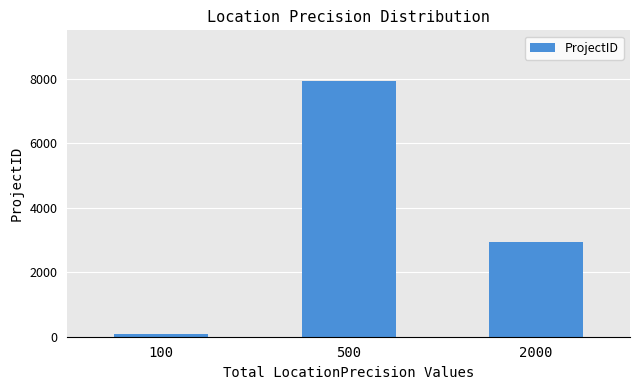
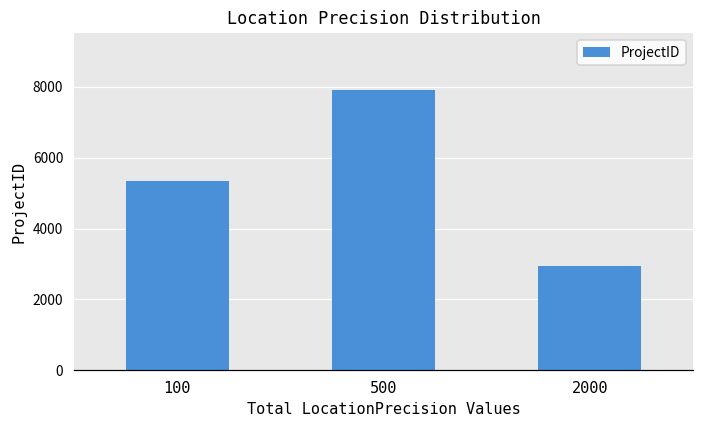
100: 100 -> 5300
